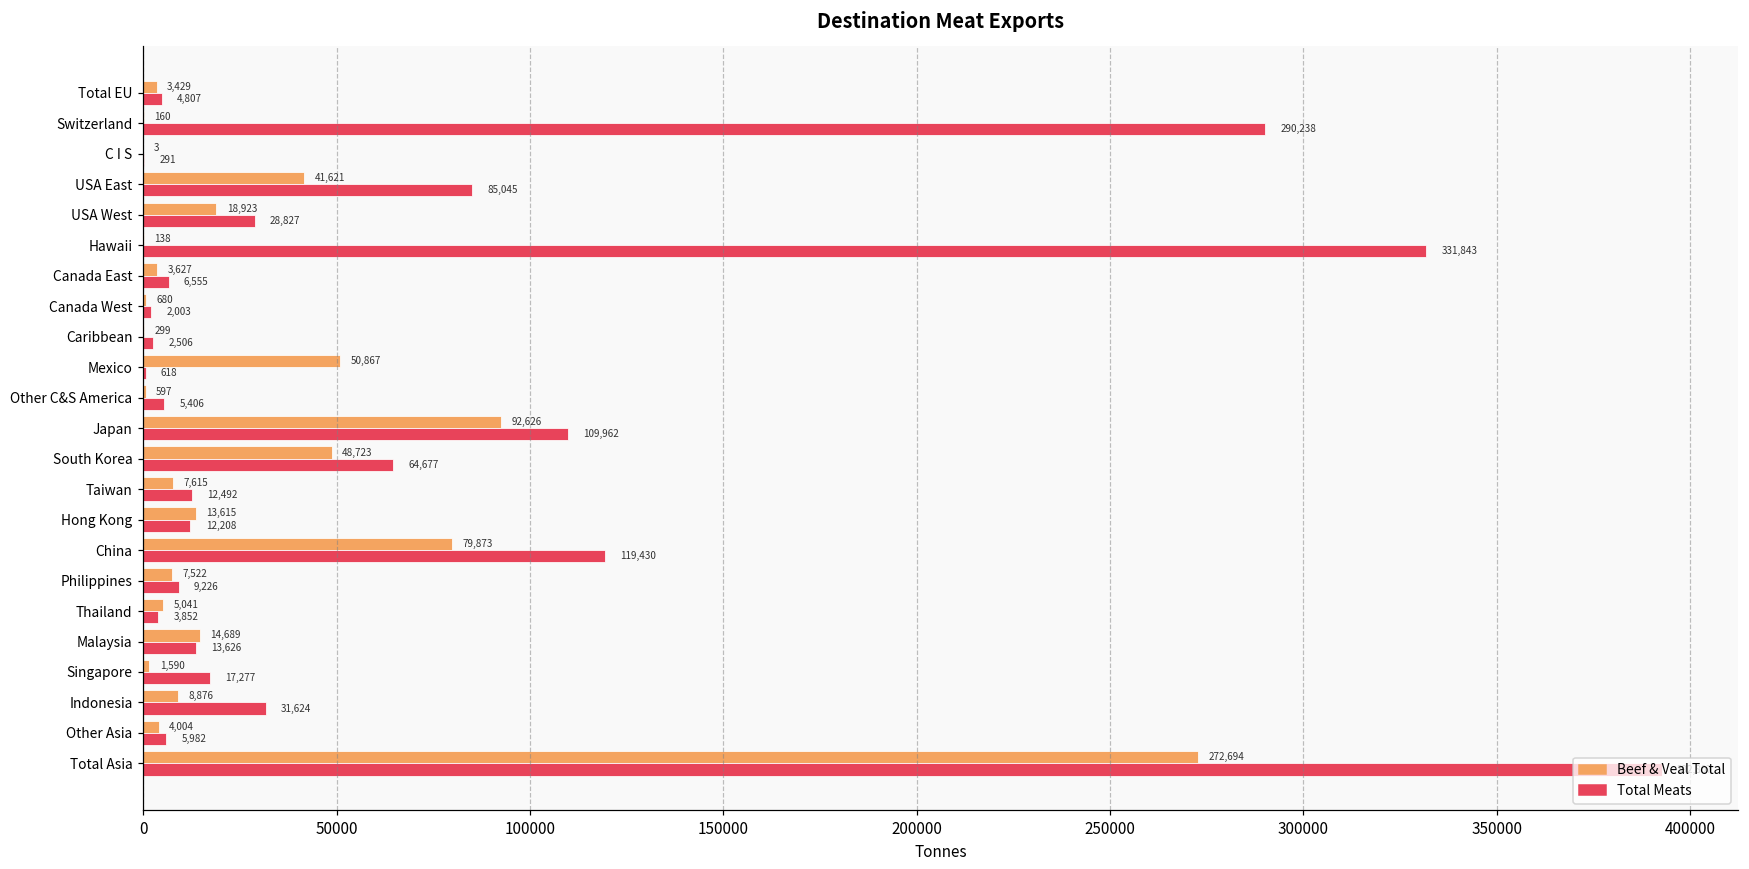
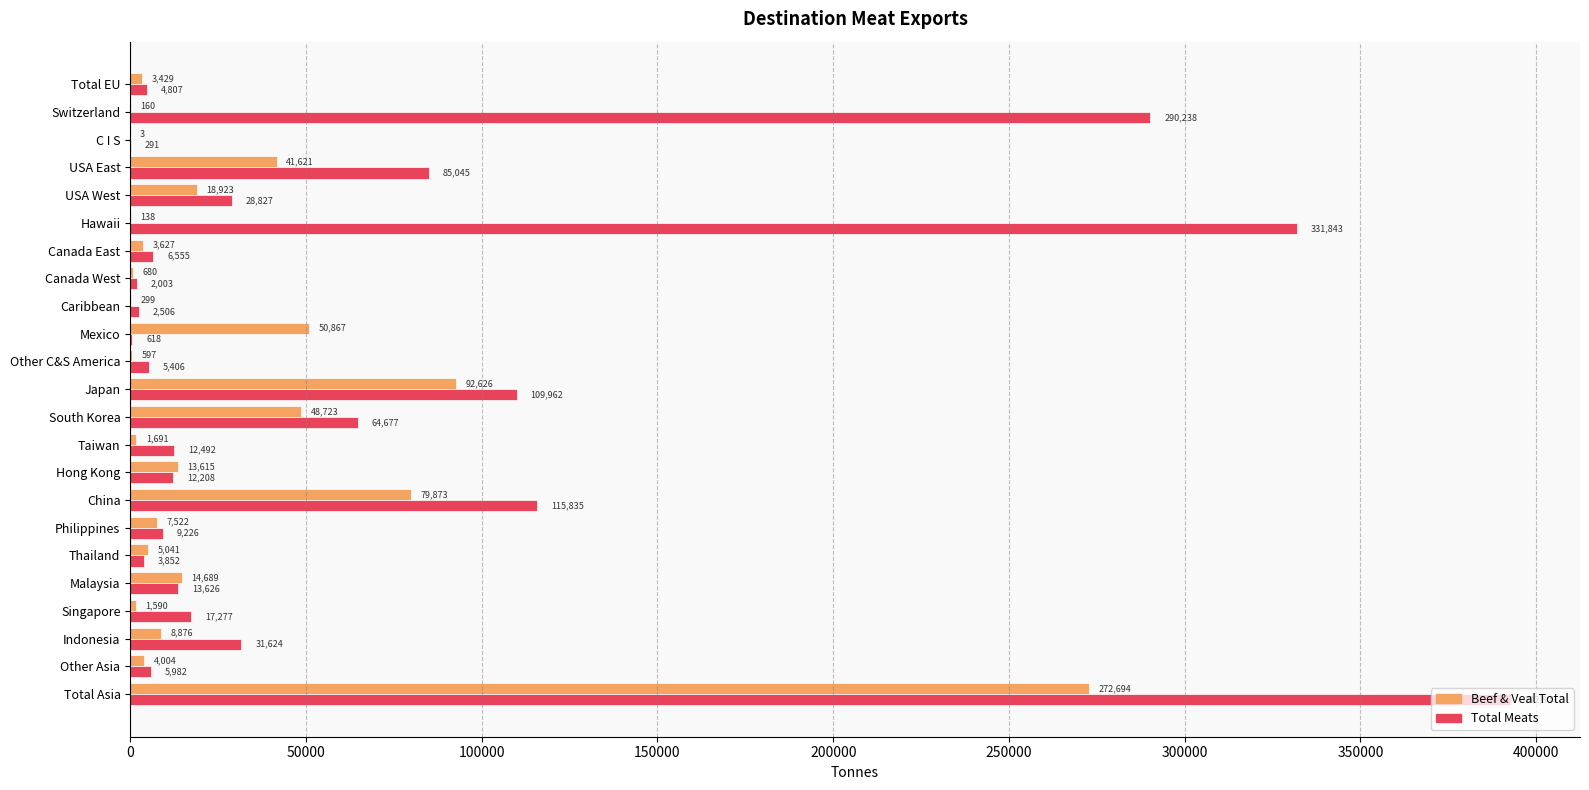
Beef & Veal Total, Taiwan: 7,615 -> 1,691
Total Meats, China: 119,430 -> 115,835
